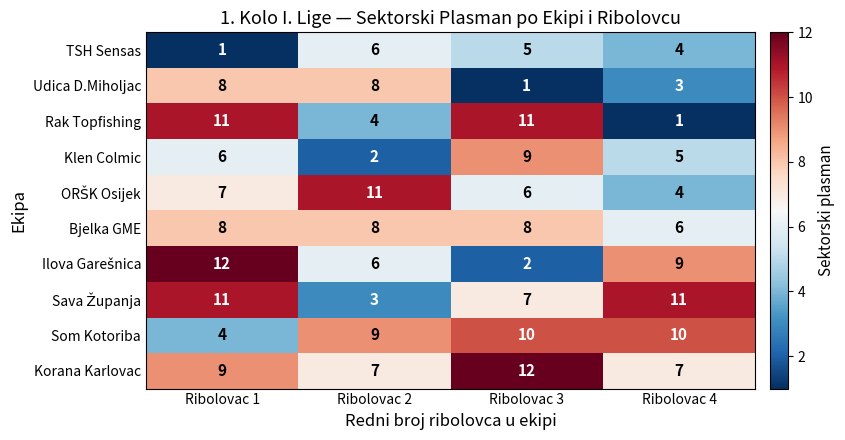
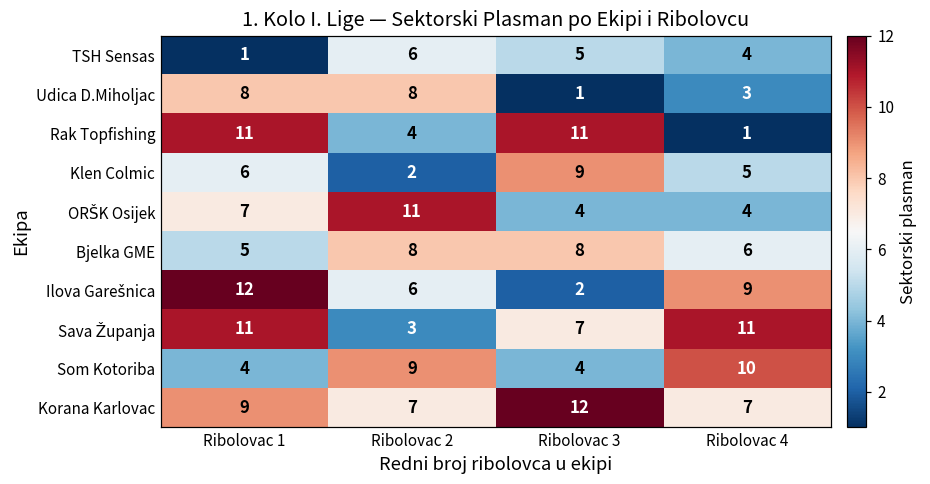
ORŠK Osijek, Ribolovac 3: 6 -> 4
Bjelka GME, Ribolovac 1: 8 -> 5
Som Kotoriba, Ribolovac 3: 10 -> 4
